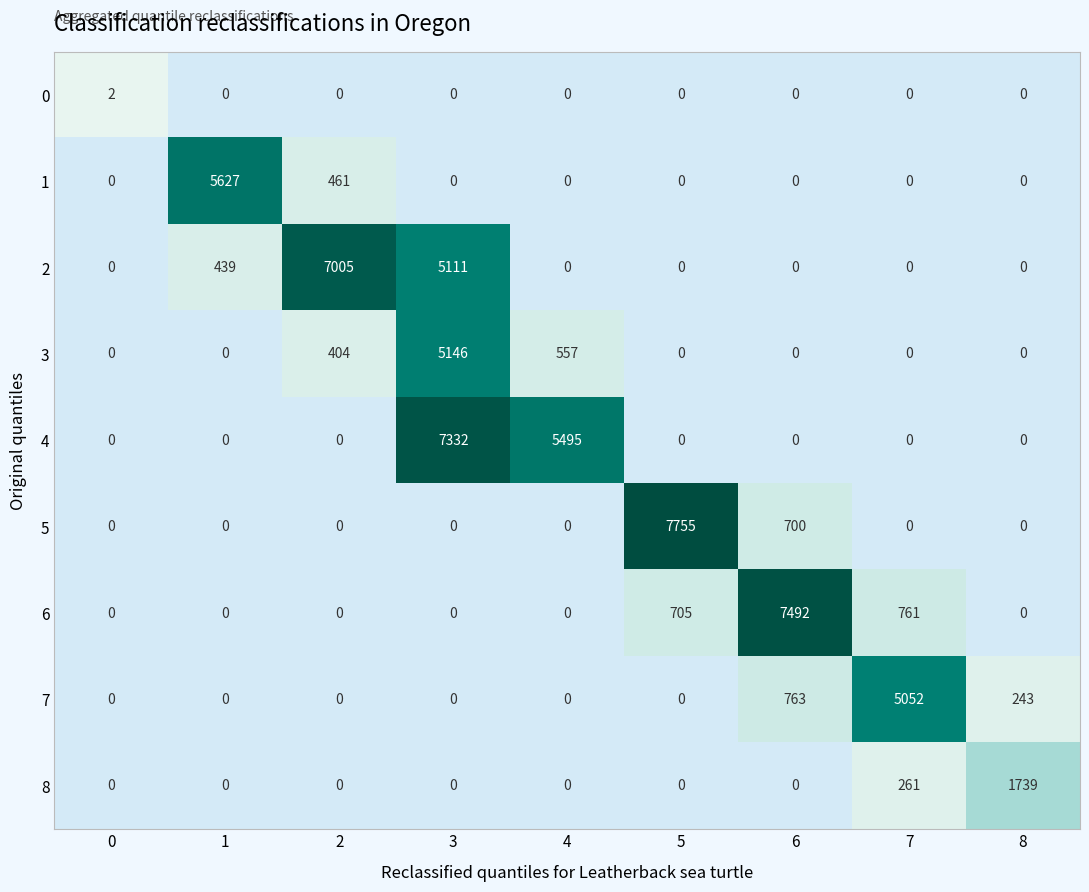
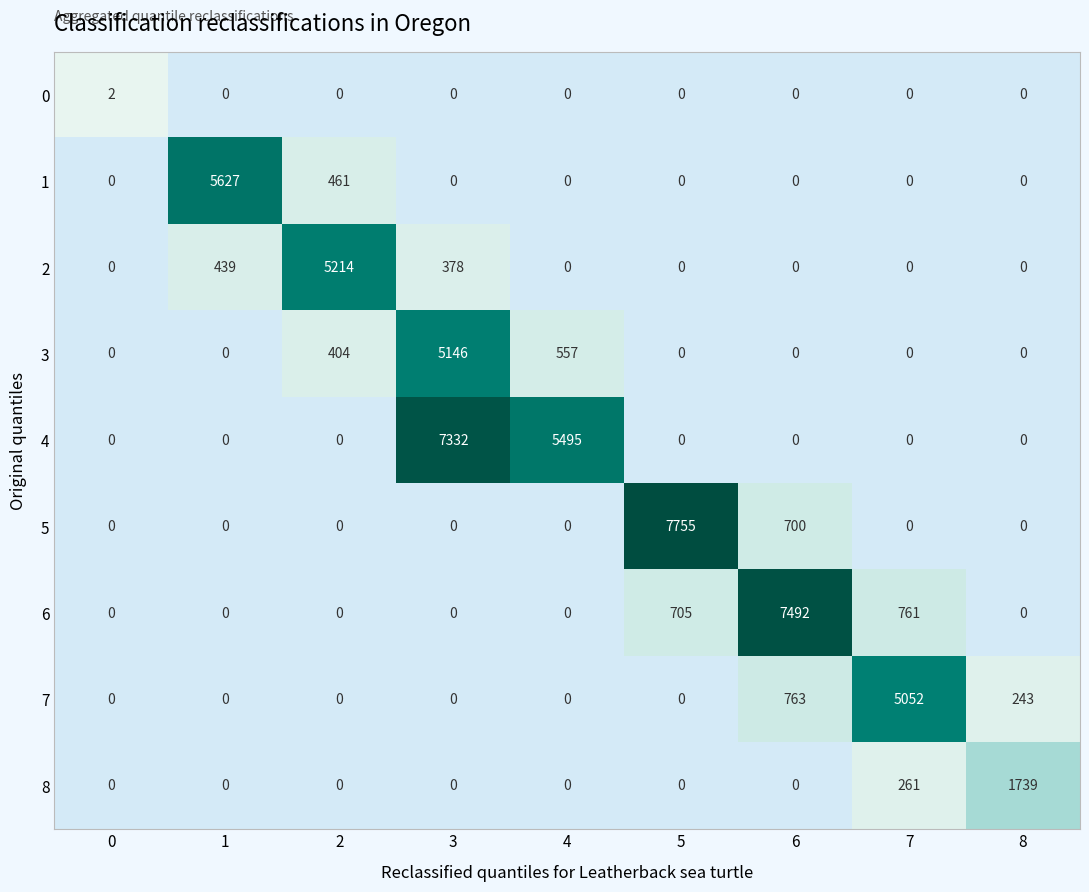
2, 2: 7005 -> 5214
2, 3: 5111 -> 378
